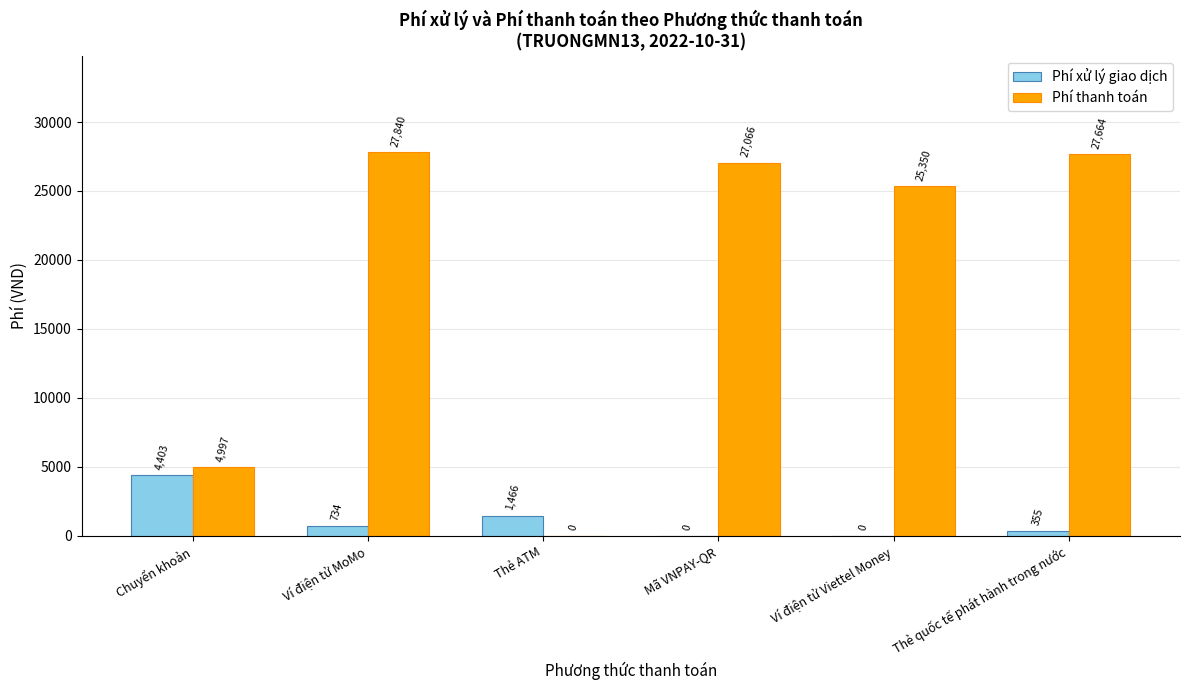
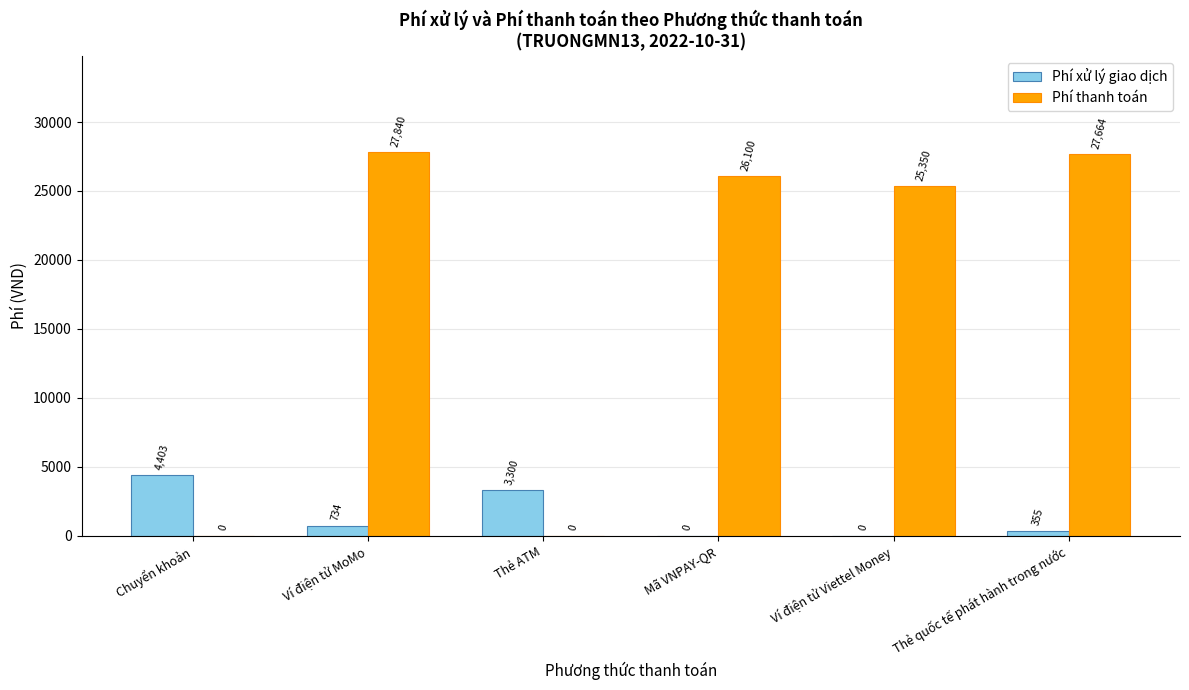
Phí thanh toán, Chuyển khoản: 4,997 -> 0
Phí xử lý giao dịch, Thẻ ATM: 1,466 -> 3,300
Phí thanh toán, Mã VNPAY-QR: 27,066 -> 26,100
